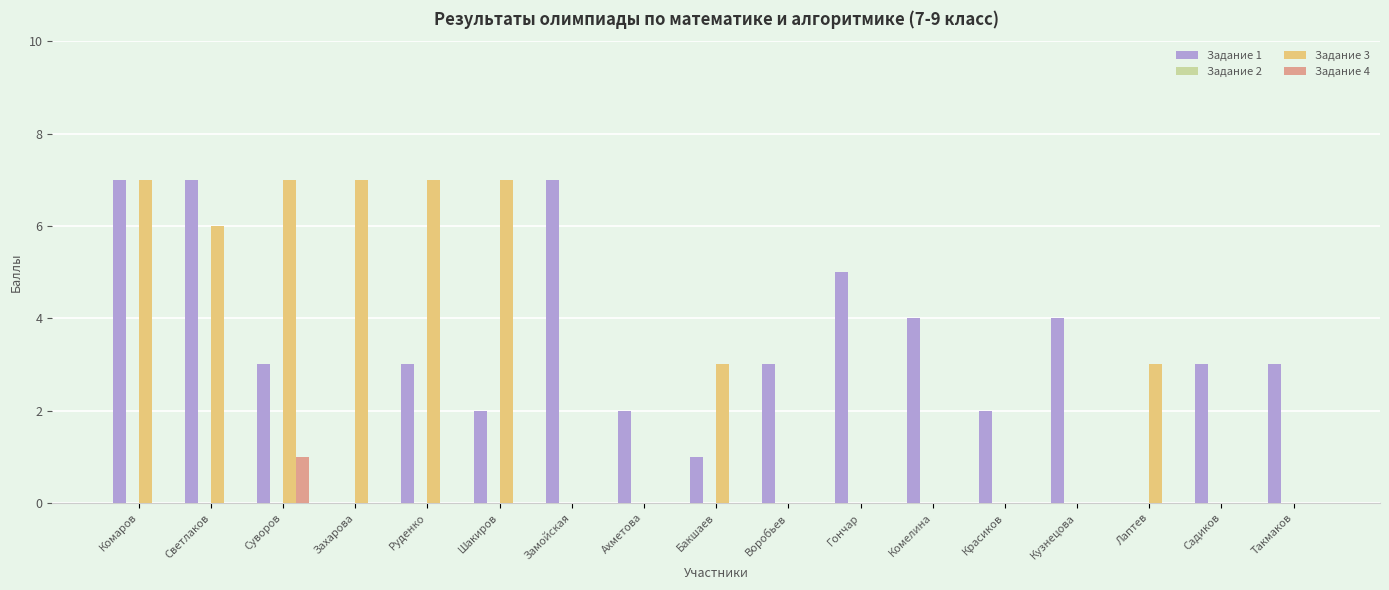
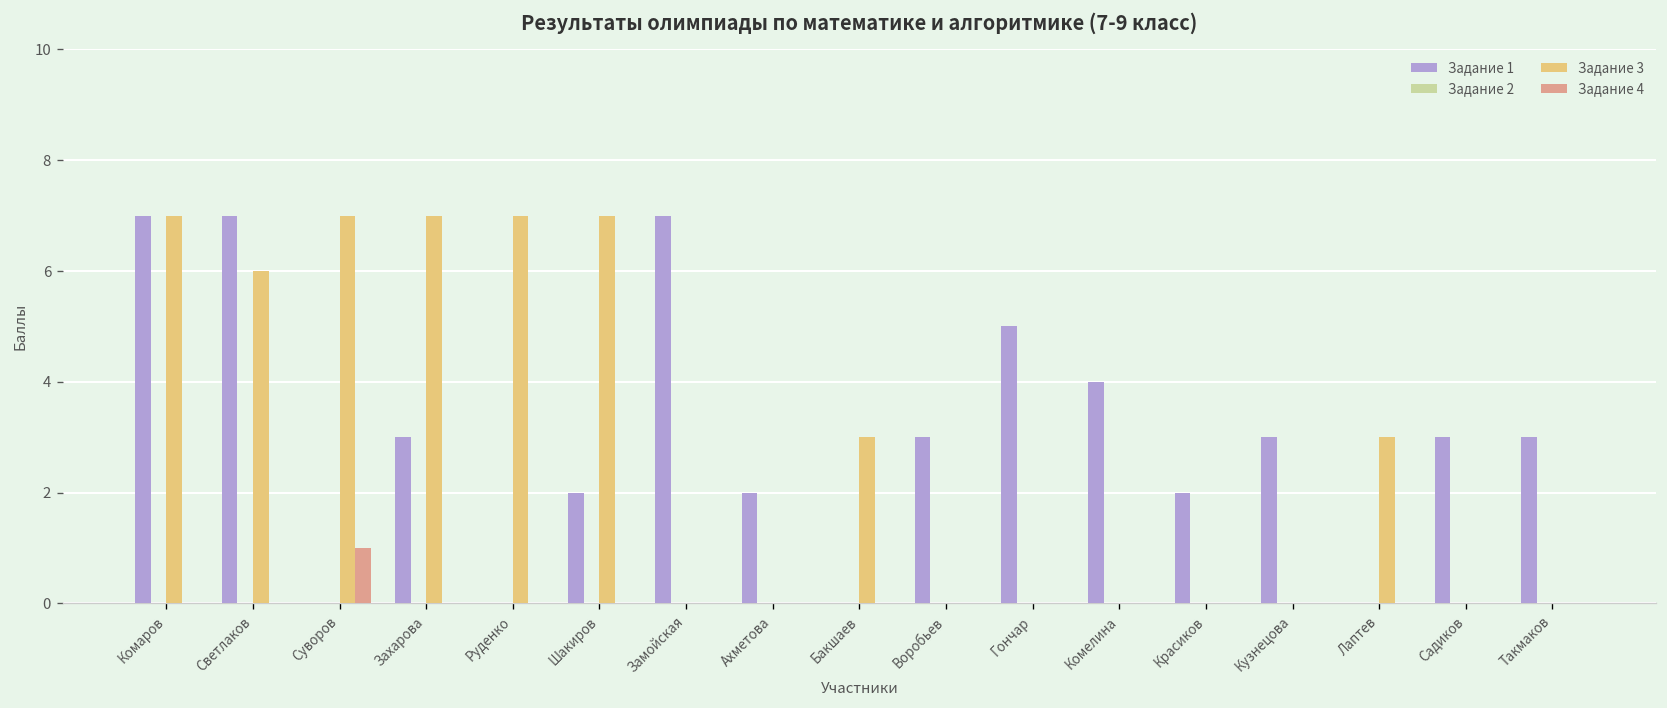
Задание 1, Суворов: 3 -> 0
Задание 1, Захарова: 0 -> 3
Задание 1, Руденко: 3 -> 0
Задание 1, Бакшаев: 1 -> 0
Задание 1, Кузнецова: 4 -> 3
